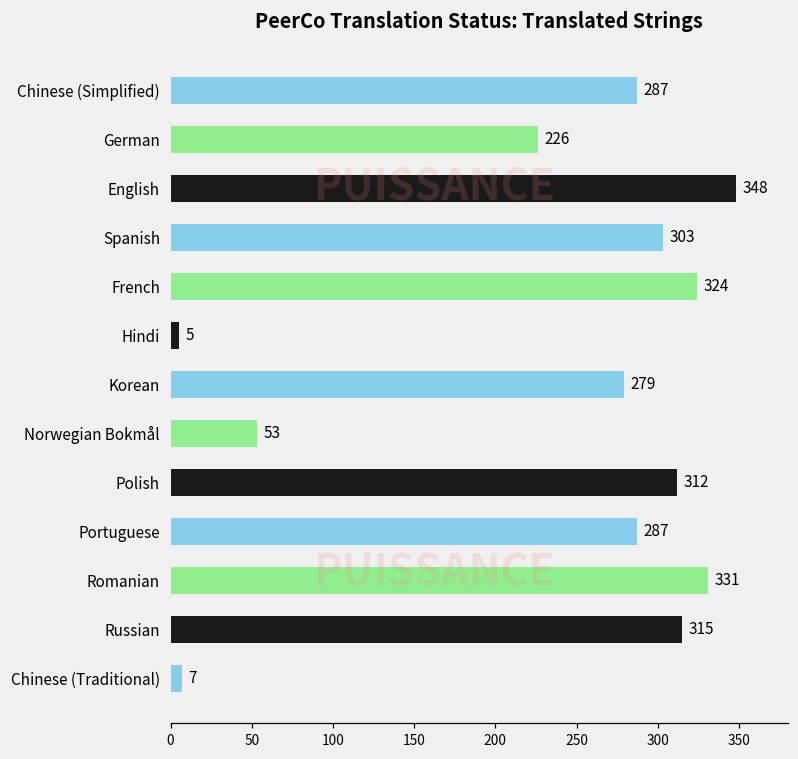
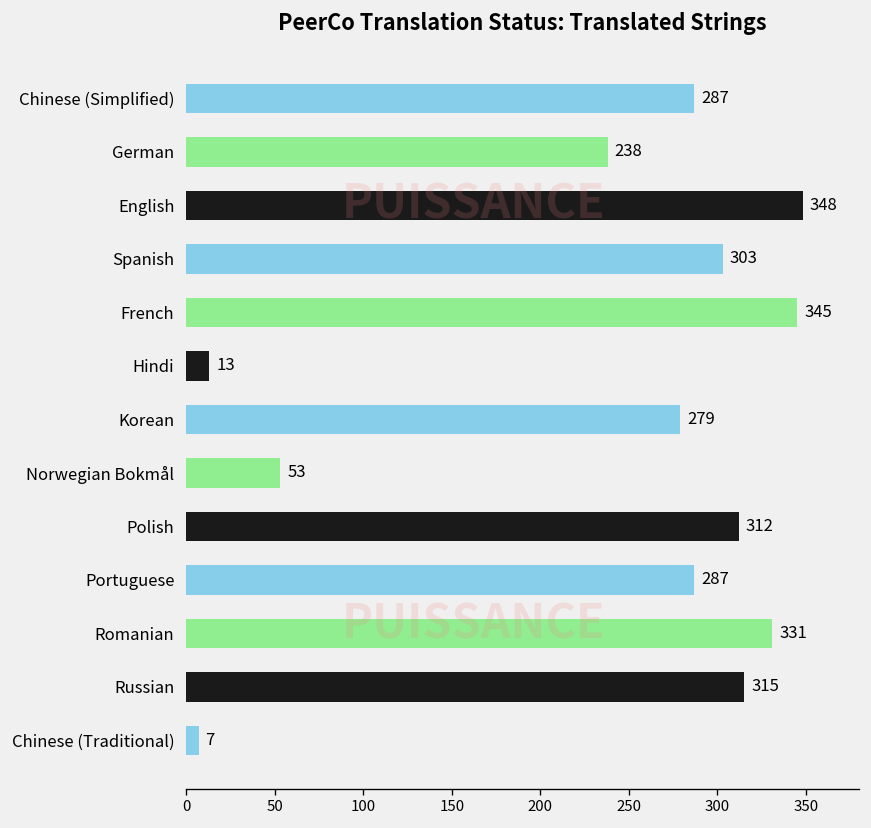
German: 226 -> 238
French: 324 -> 345
Hindi: 5 -> 13
